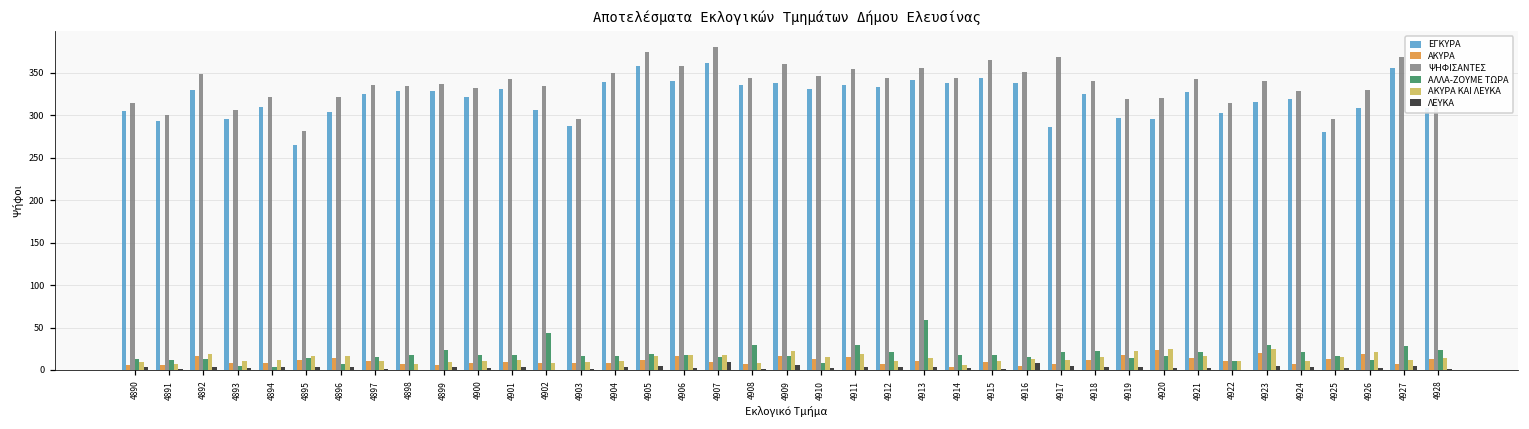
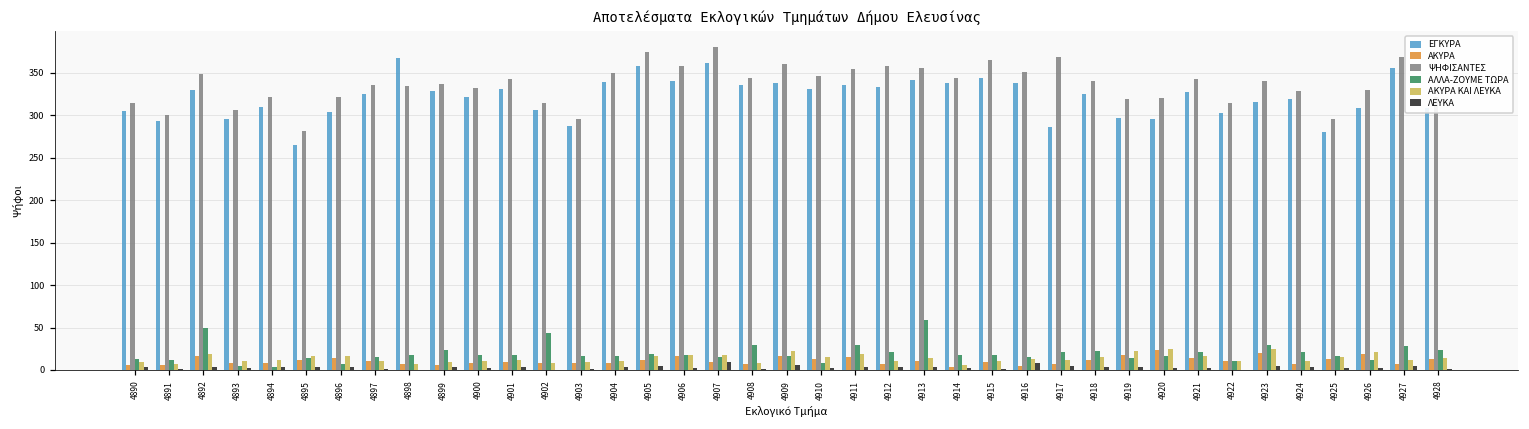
ΑΛΛΑ-ΖΟΥΜΕ ΤΩΡΑ, 4892: 10 -> 50
ΕΓΚΥΡΑ, 4898: 330 -> 370
ΨΗΦΙΣΑΝΤΕΣ, 4902: 340 -> 310
ΨΗΦΙΣΑΝΤΕΣ, 4912: 340 -> 360
